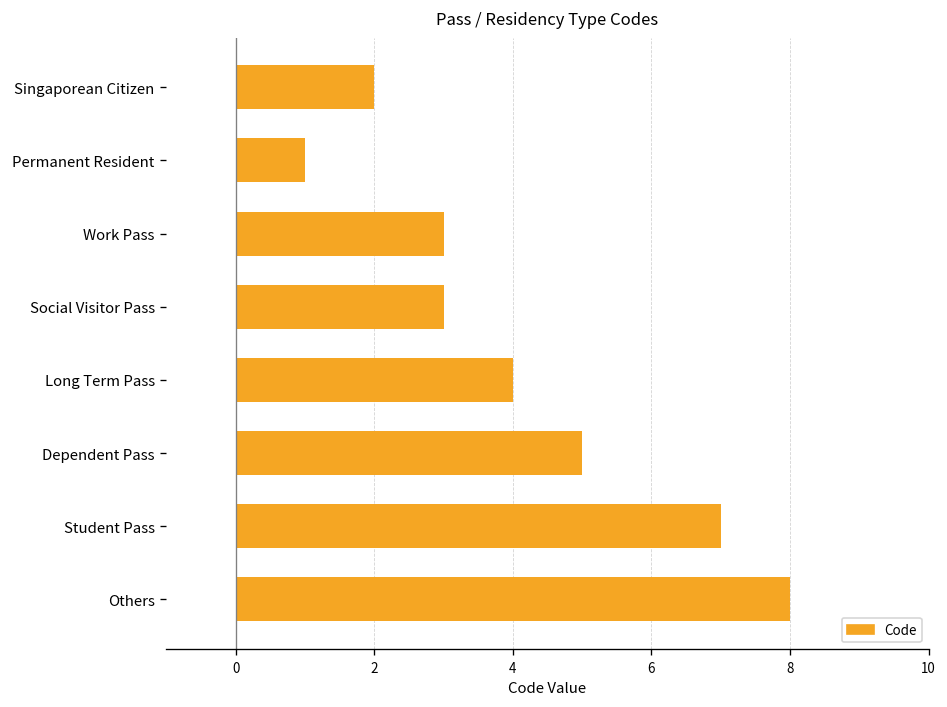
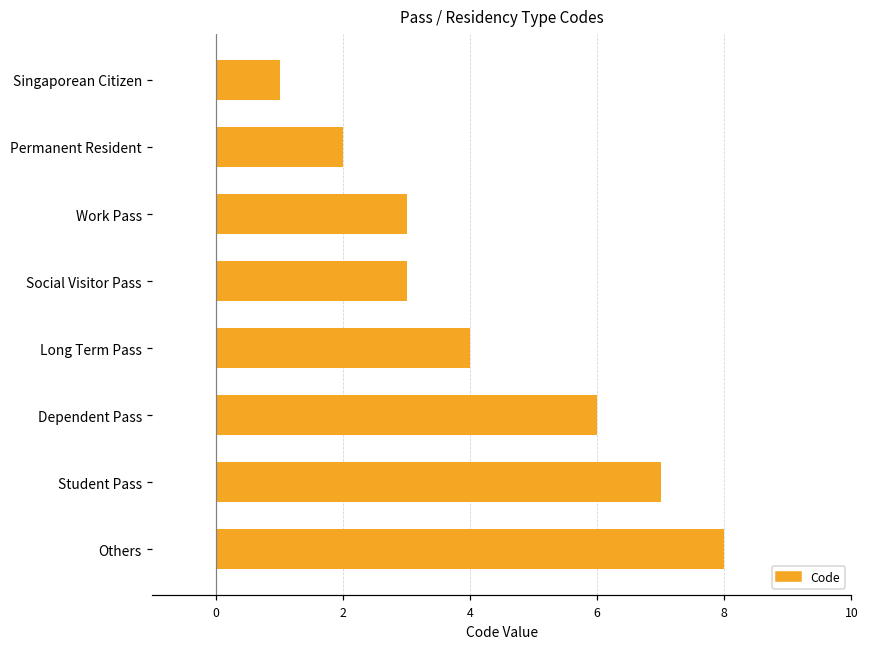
Singaporean Citizen: 2 -> 1
Permanent Resident: 1 -> 2
Dependent Pass: 5 -> 6
